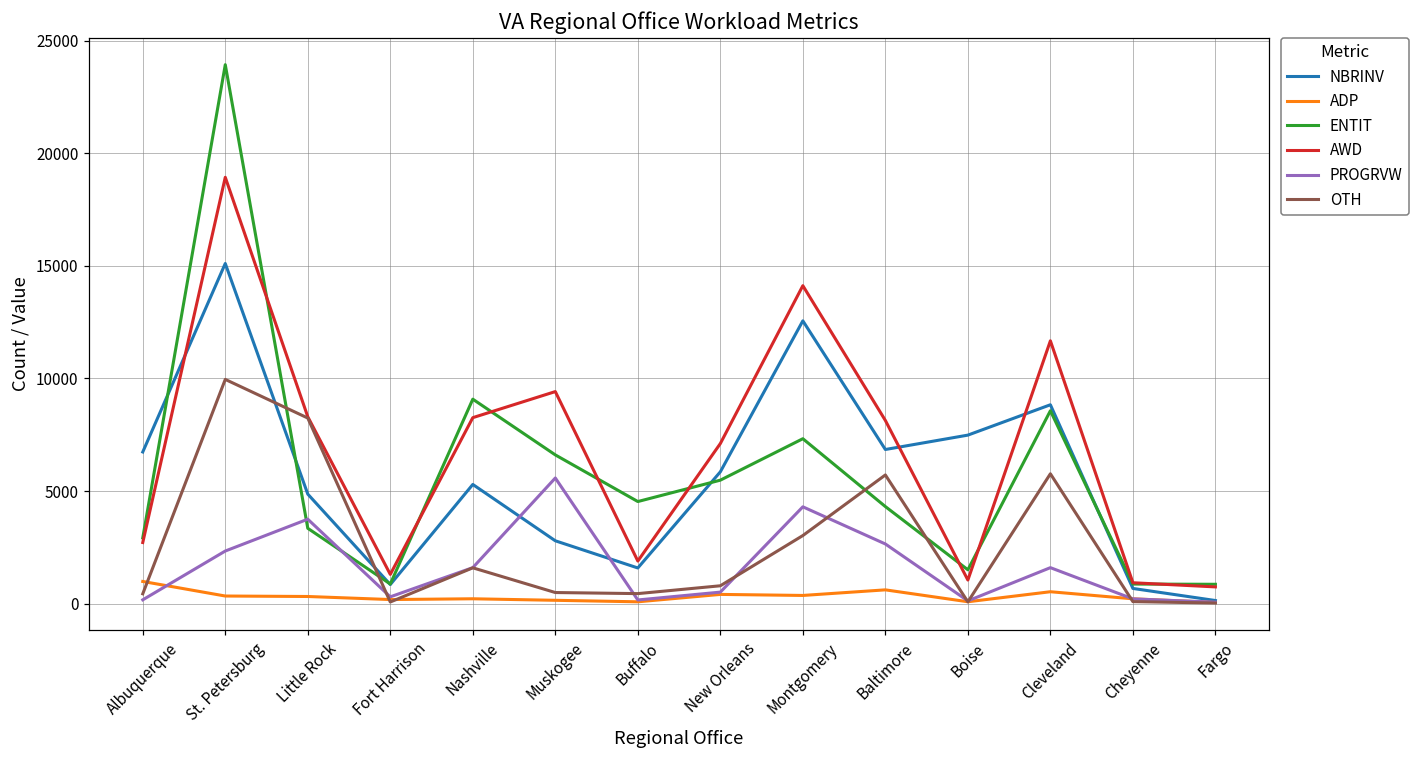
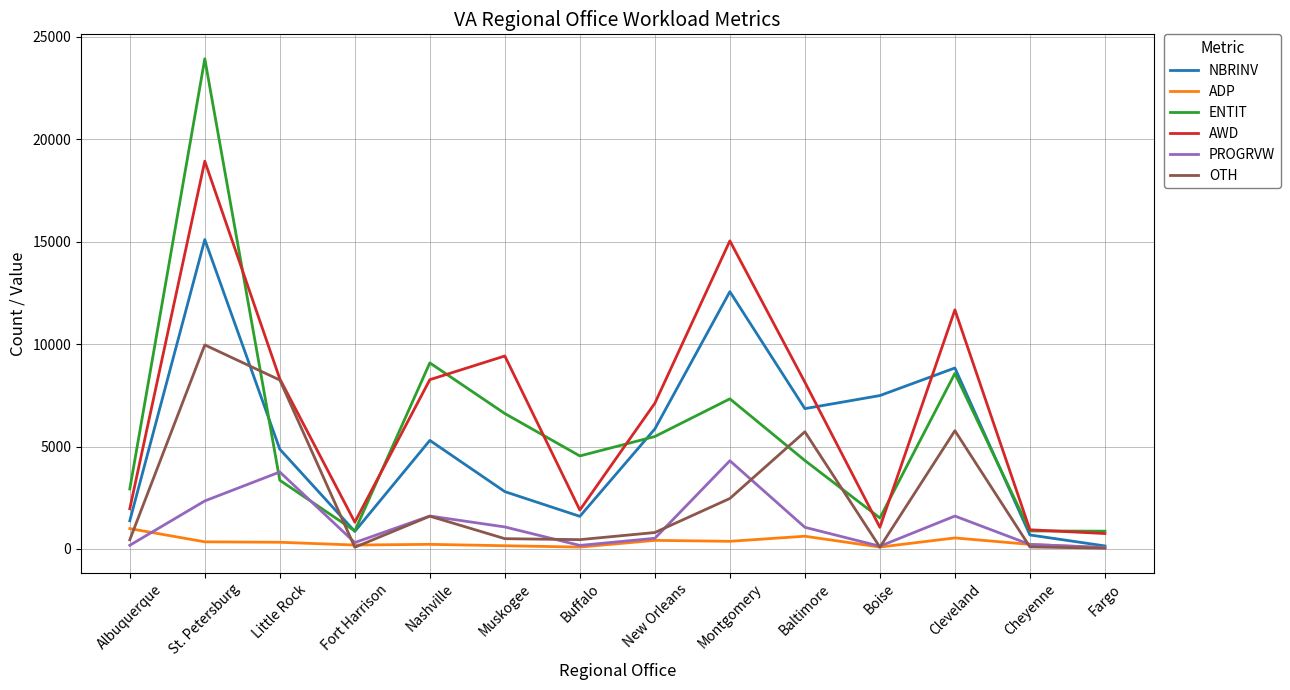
NBRINV, Albuquerque: 6700 -> 1400
AWD, Albuquerque: 2700 -> 2000
PROGRVW, Muskogee: 5600 -> 1100
AWD, Montgomery: 14100 -> 15000
OTH, Montgomery: 3000 -> 2500
PROGRVW, Baltimore: 2700 -> 1100
